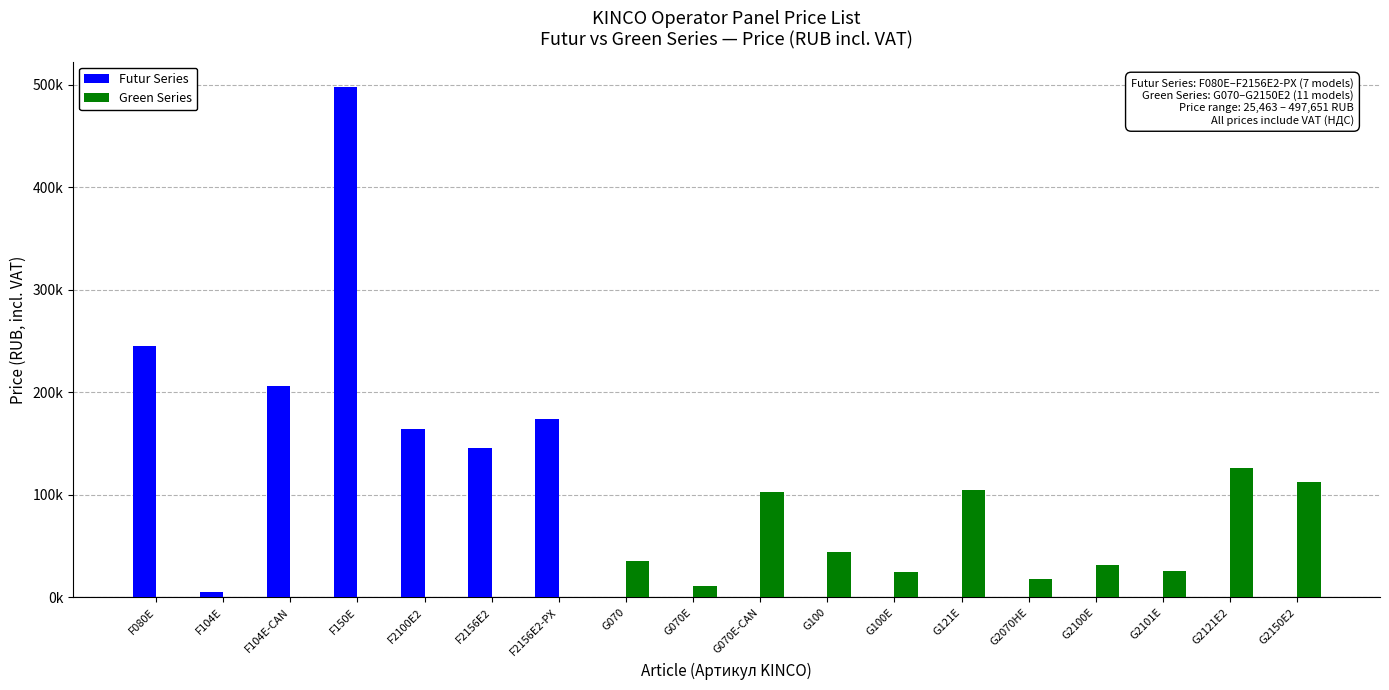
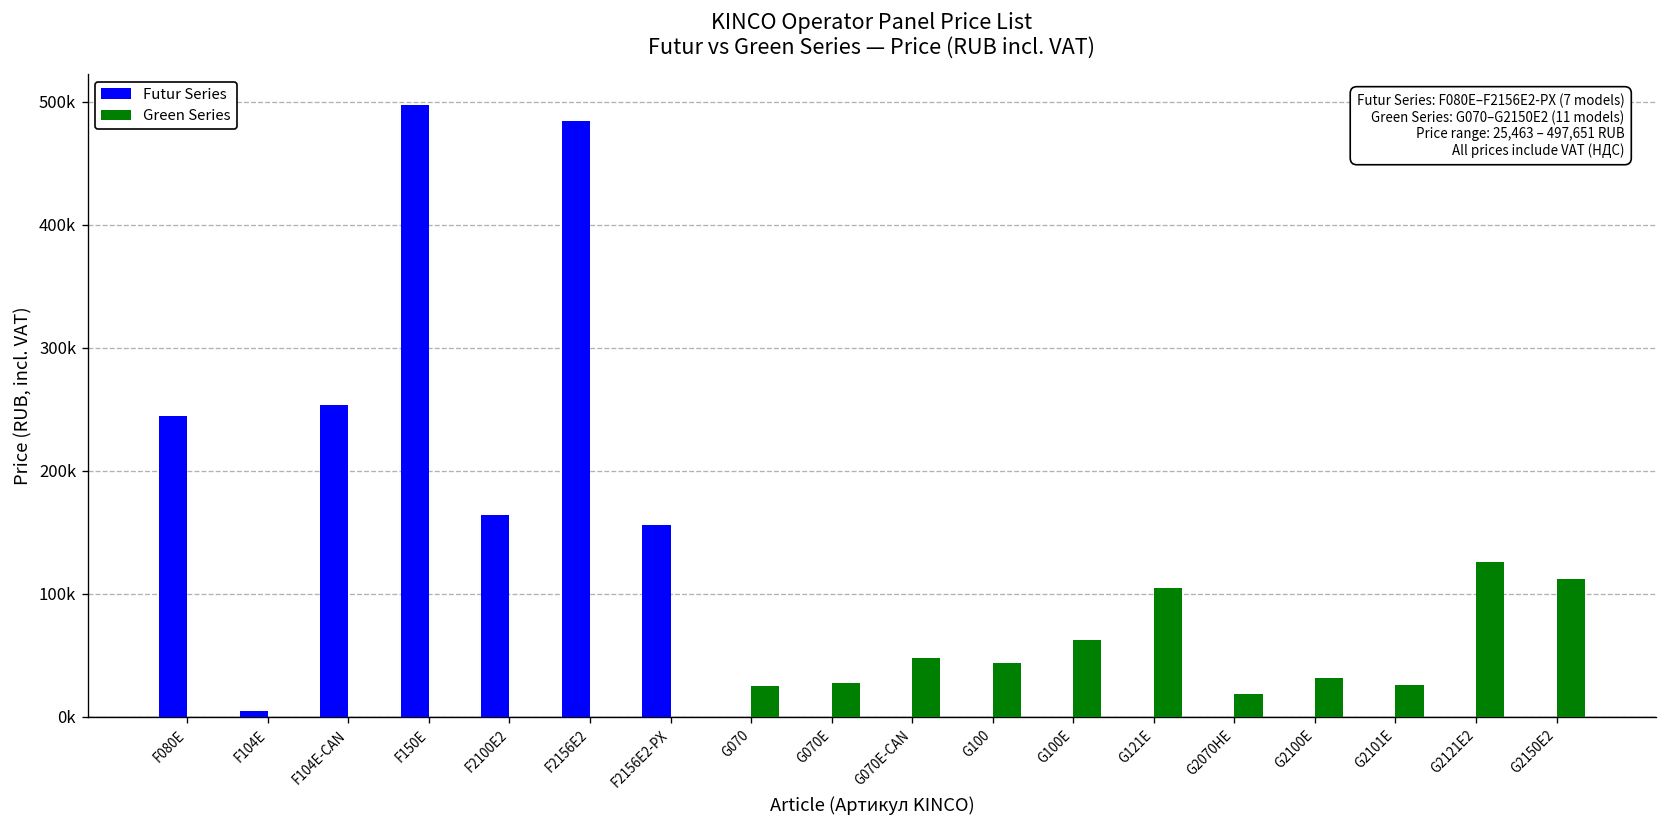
Futur Series, F104E-CAN: 206000 -> 253000
Futur Series, F2156E2: 146000 -> 484000
Futur Series, F2156E2-PX: 174000 -> 156000
Green Series, G070: 36000 -> 25000
Green Series, G070E: 11000 -> 27000
Green Series, G070E-CAN: 103000 -> 48000
Green Series, G100E: 24000 -> 62000
